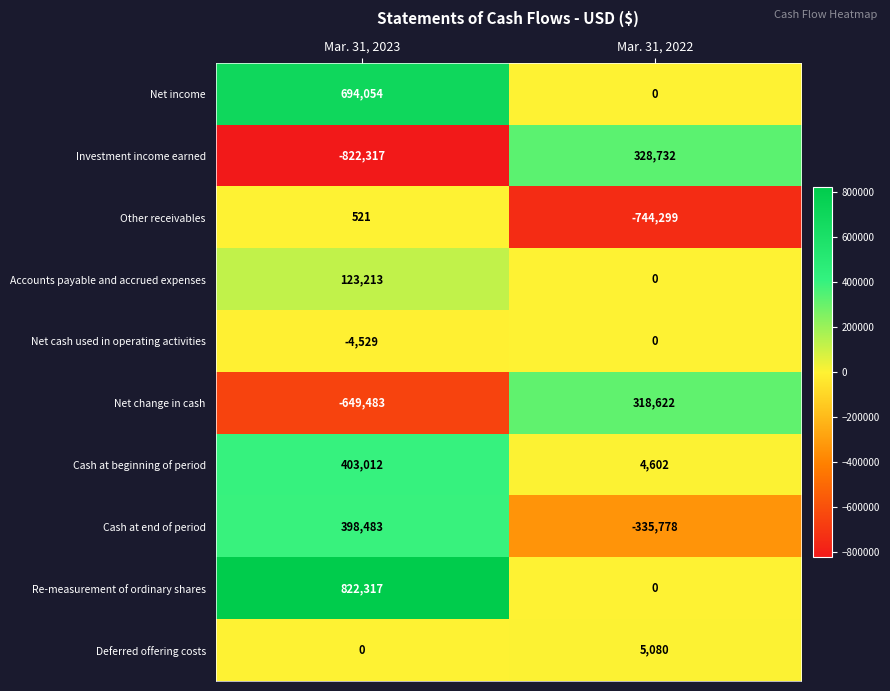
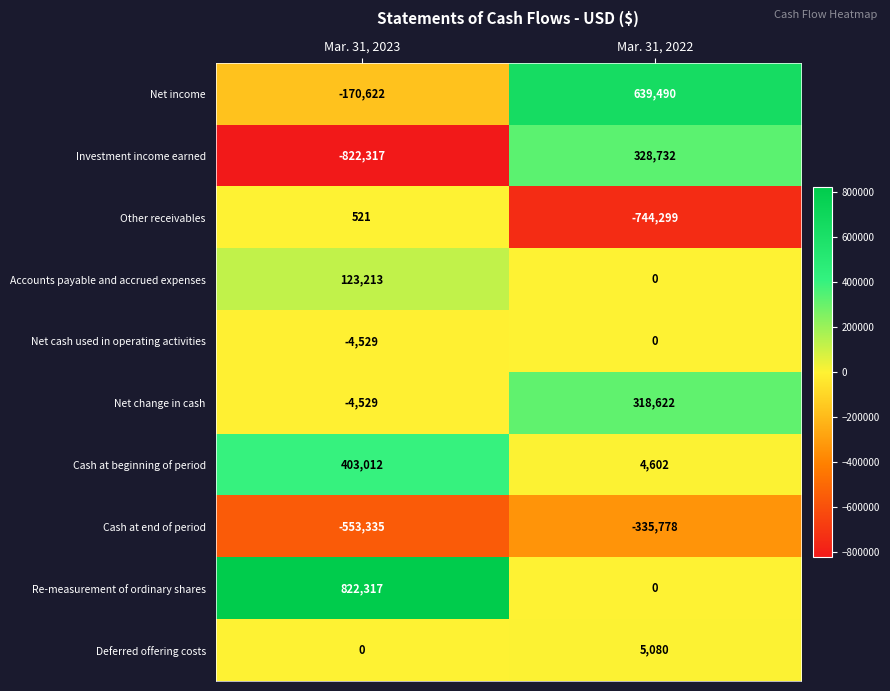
Net income, Mar. 31, 2023: 694,054 -> -170,622
Net income, Mar. 31, 2022: 0 -> 639,490
Net change in cash, Mar. 31, 2023: -649,483 -> -4,529
Cash at end of period, Mar. 31, 2023: 398,483 -> -553,335
